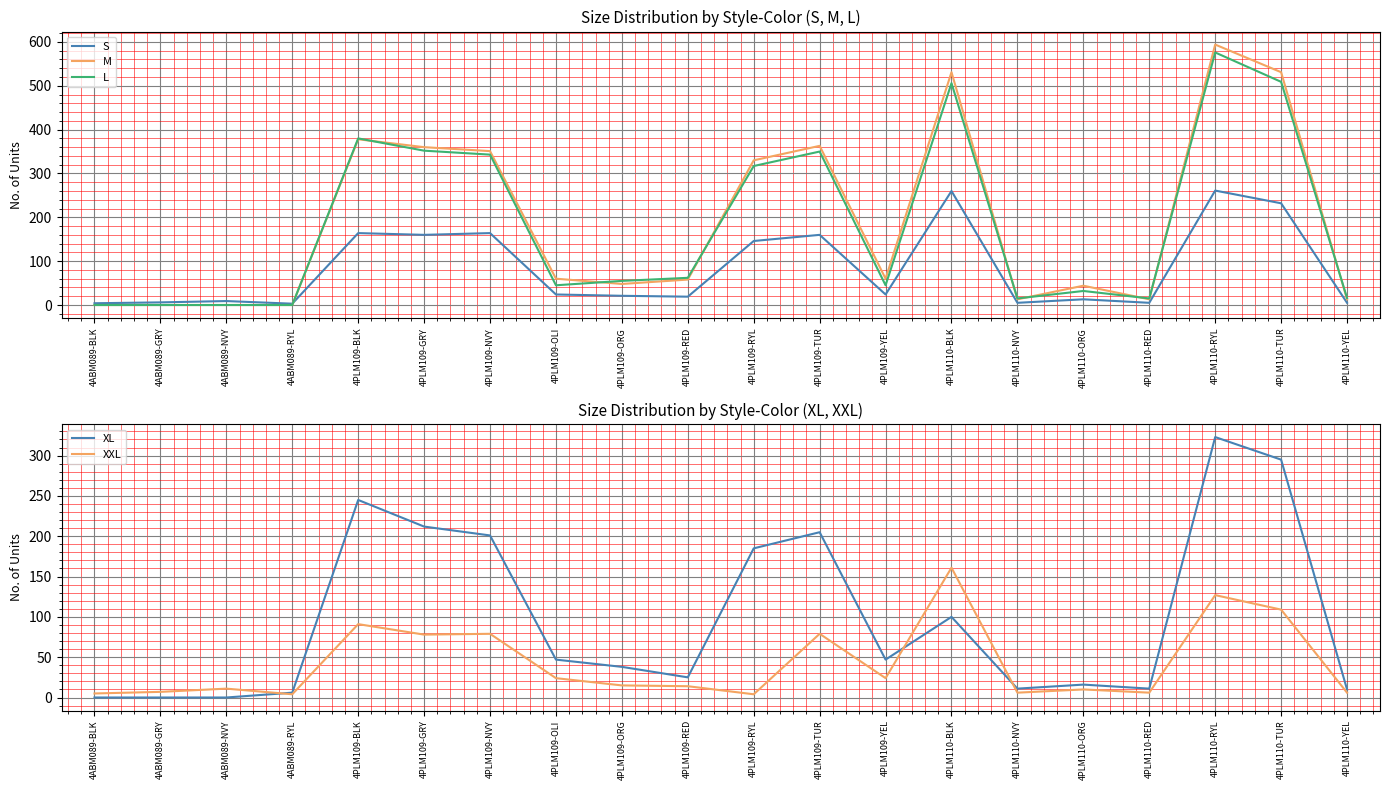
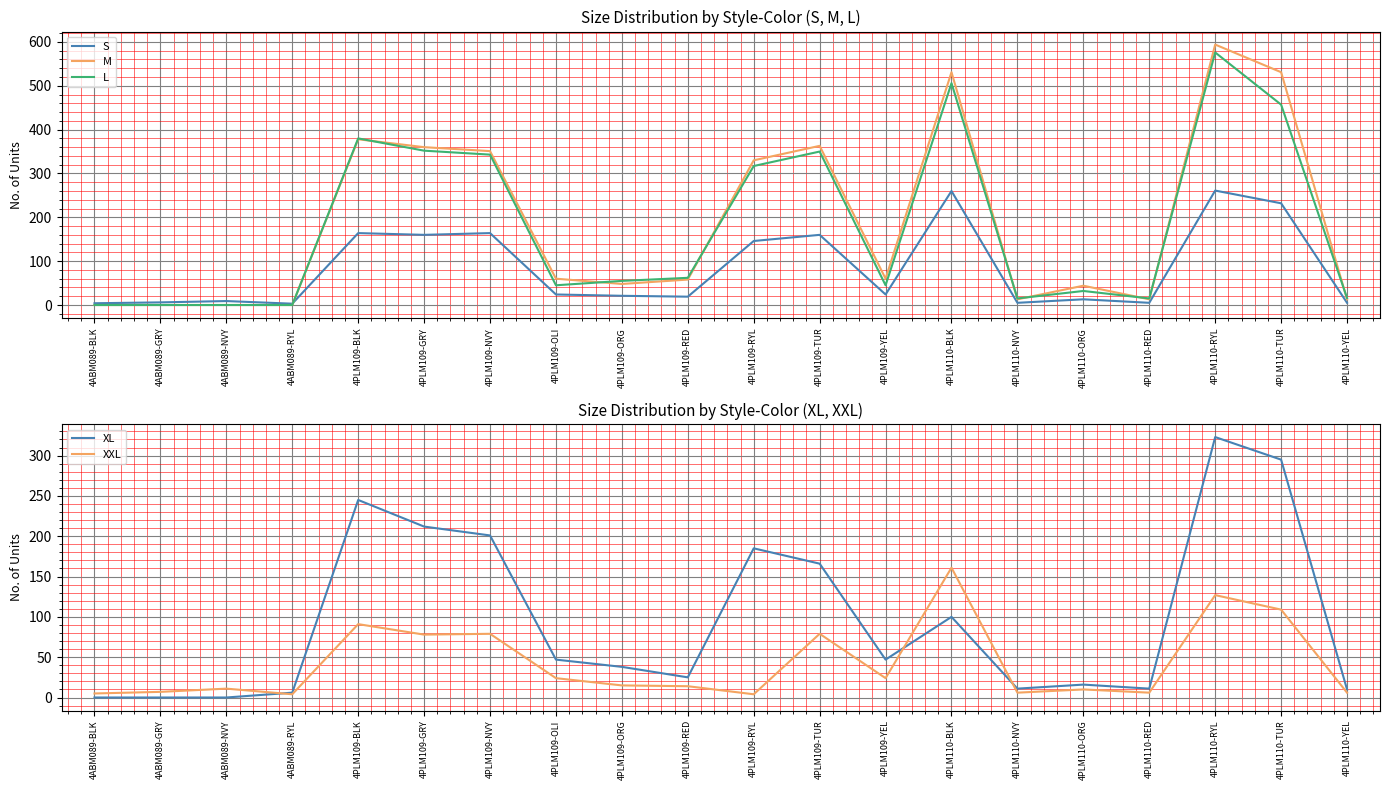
Size Distribution by Style-Color (S, M, L), L, 4PLM110-TUR: 510 -> 460
Size Distribution by Style-Color (XL, XXL), XL, 4PLM109-TUR: 210 -> 170
